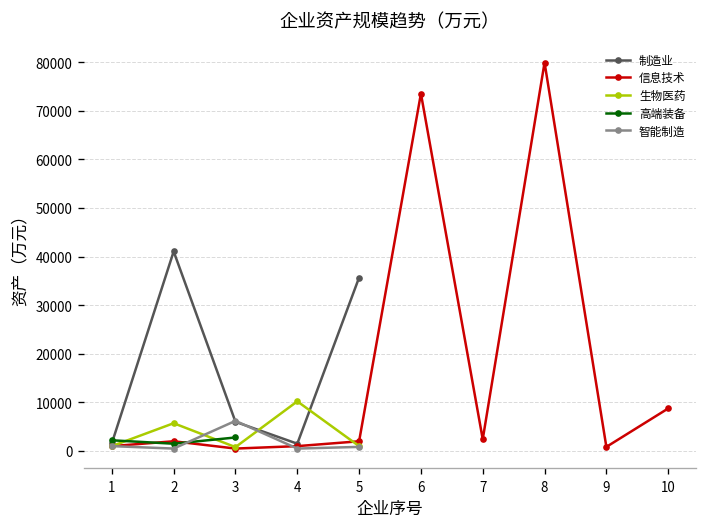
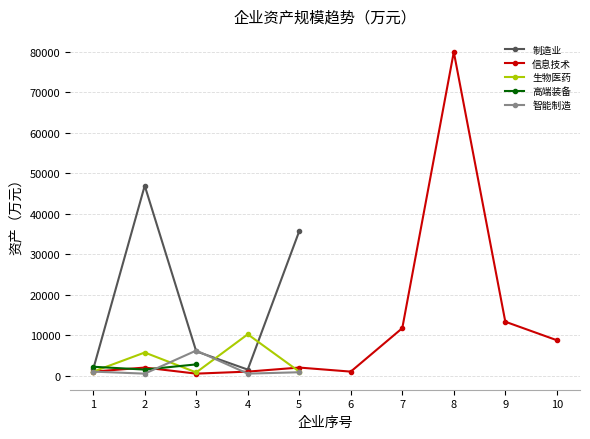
制造业, 2: 41000 -> 47000
信息技术, 6: 74000 -> 1000
信息技术, 7: 2000 -> 12000
信息技术, 9: 1000 -> 13000
